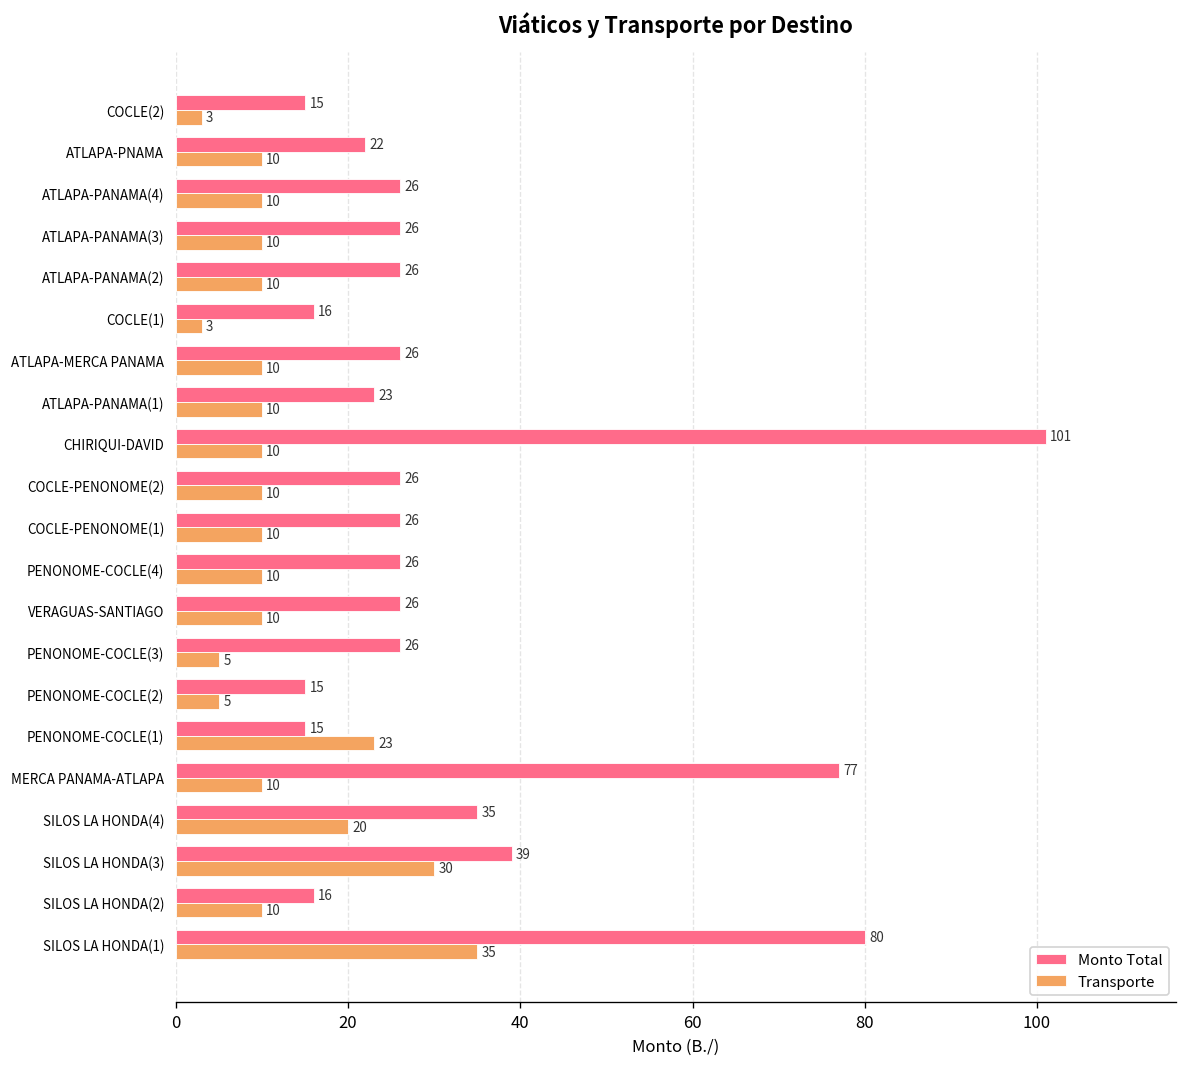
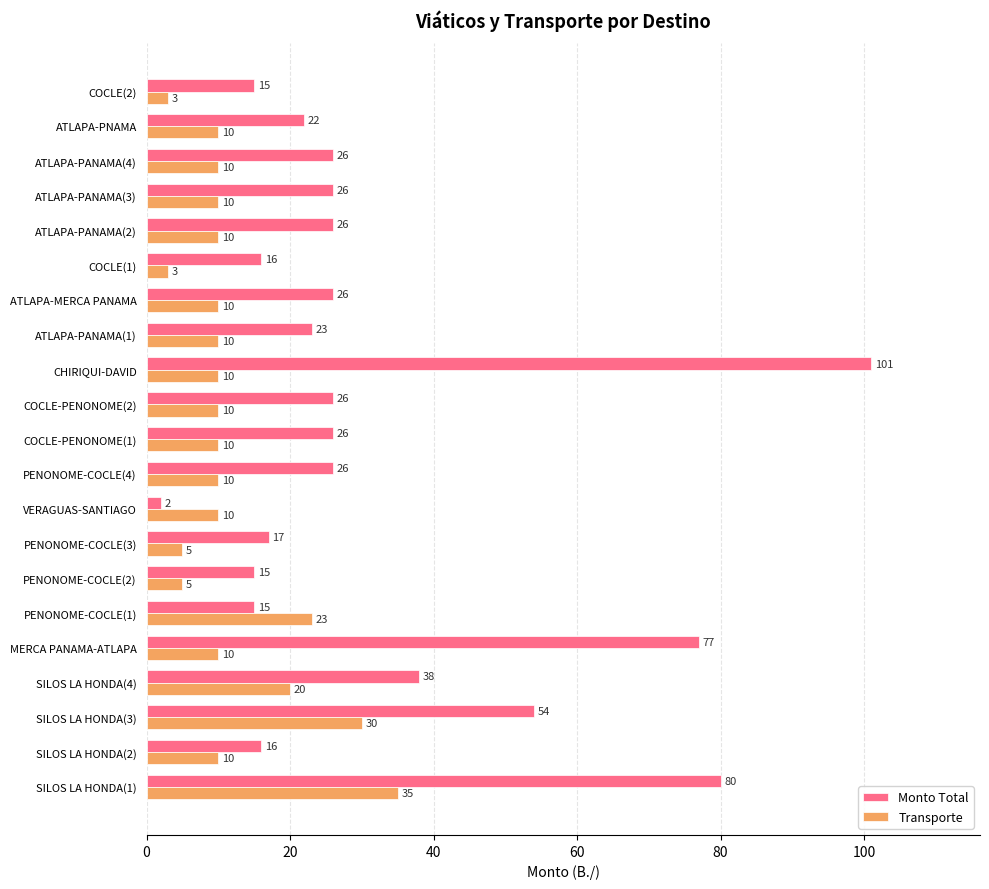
Monto Total, VERAGUAS-SANTIAGO: 26 -> 2
Monto Total, PENONOME-COCLE(3): 26 -> 17
Monto Total, SILOS LA HONDA(4): 35 -> 38
Monto Total, SILOS LA HONDA(3): 39 -> 54
